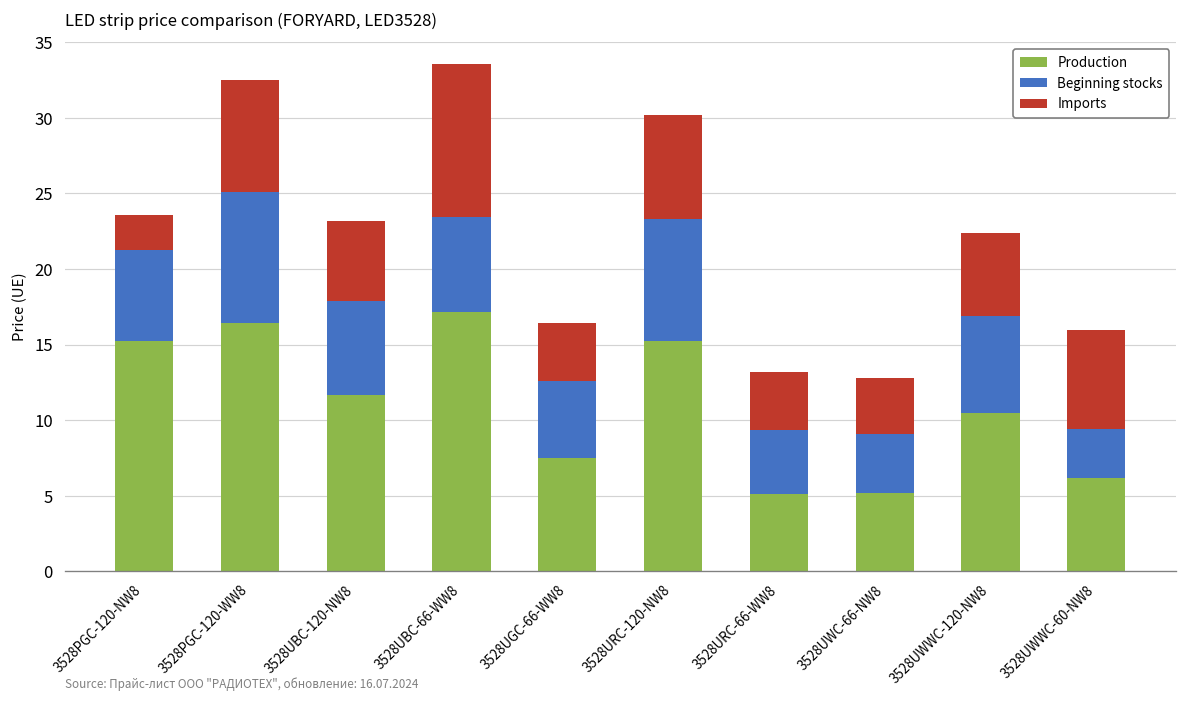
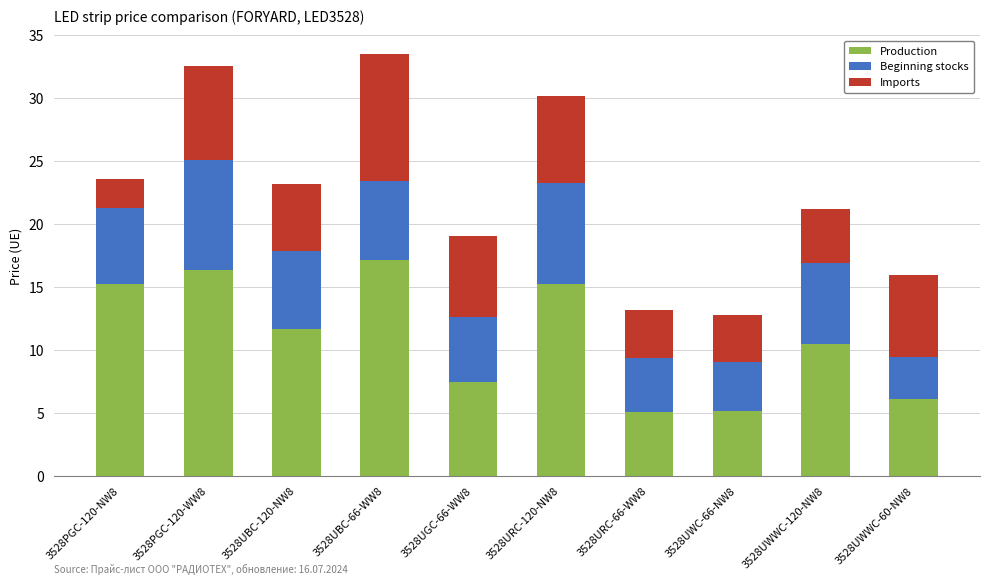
Imports, 3528UGC-66-WW8: 3.9 -> 6.5
Imports, 3528UWWC-120-NW8: 5.5 -> 4.3
